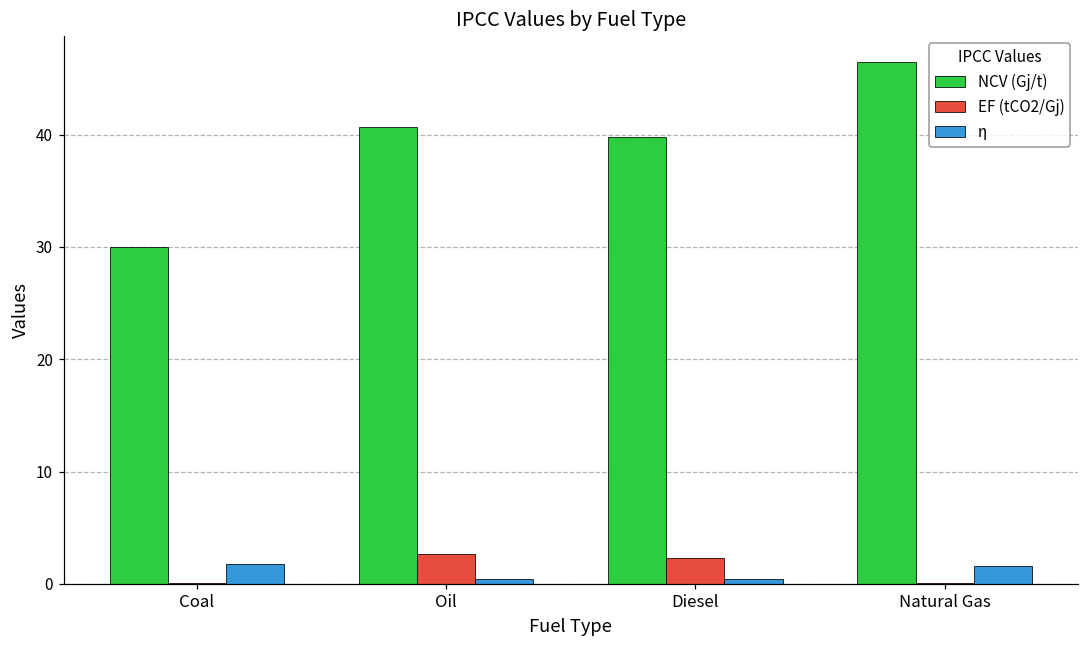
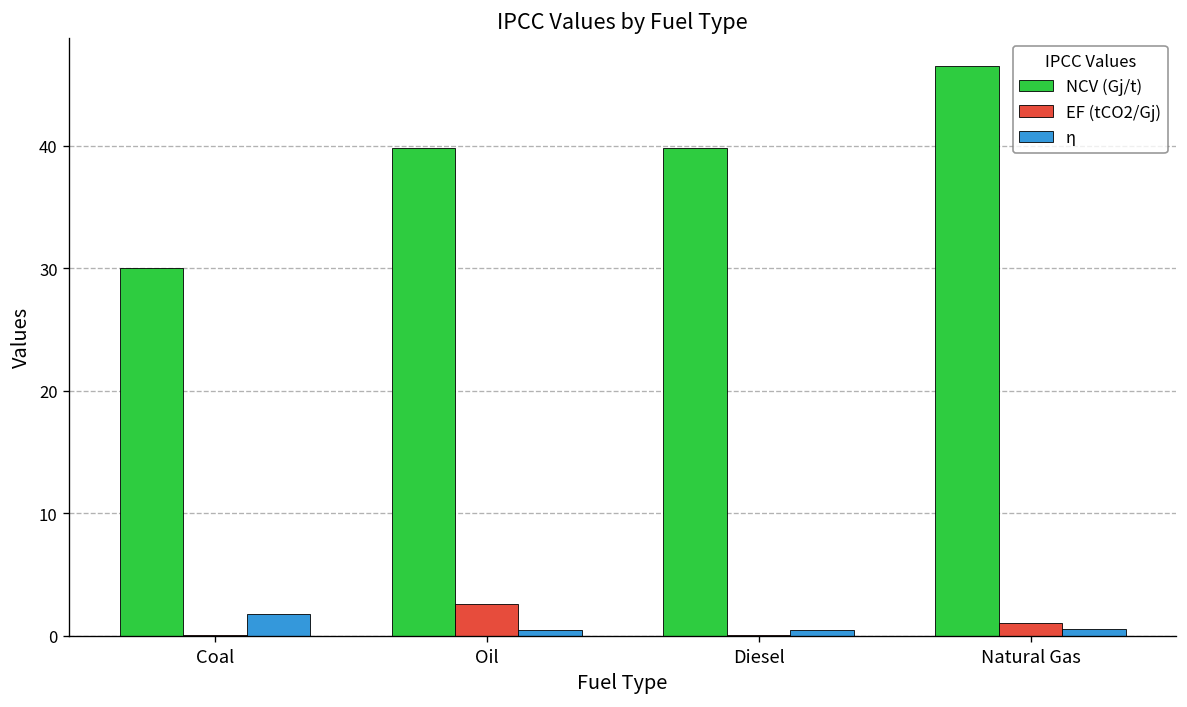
NCV (Gj/t), Oil: 40.7 -> 39.8
EF (tCO2/Gj), Diesel: 2.3 -> 0.1
EF (tCO2/Gj), Natural Gas: 0.1 -> 1.1
η, Natural Gas: 1.6 -> 0.6
